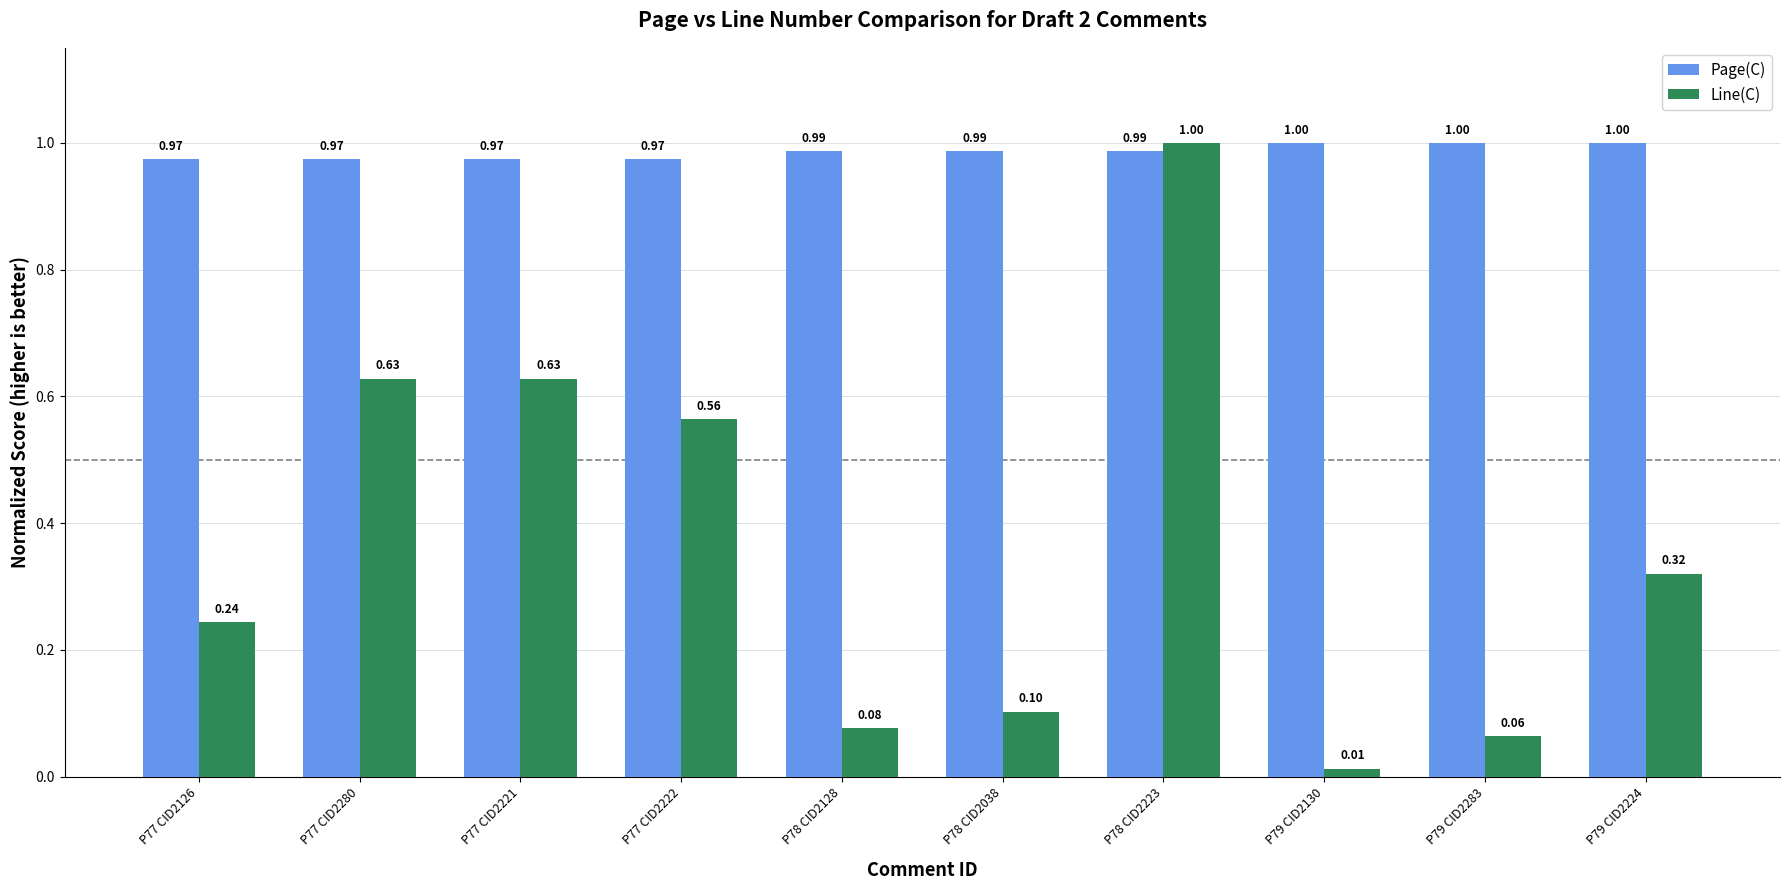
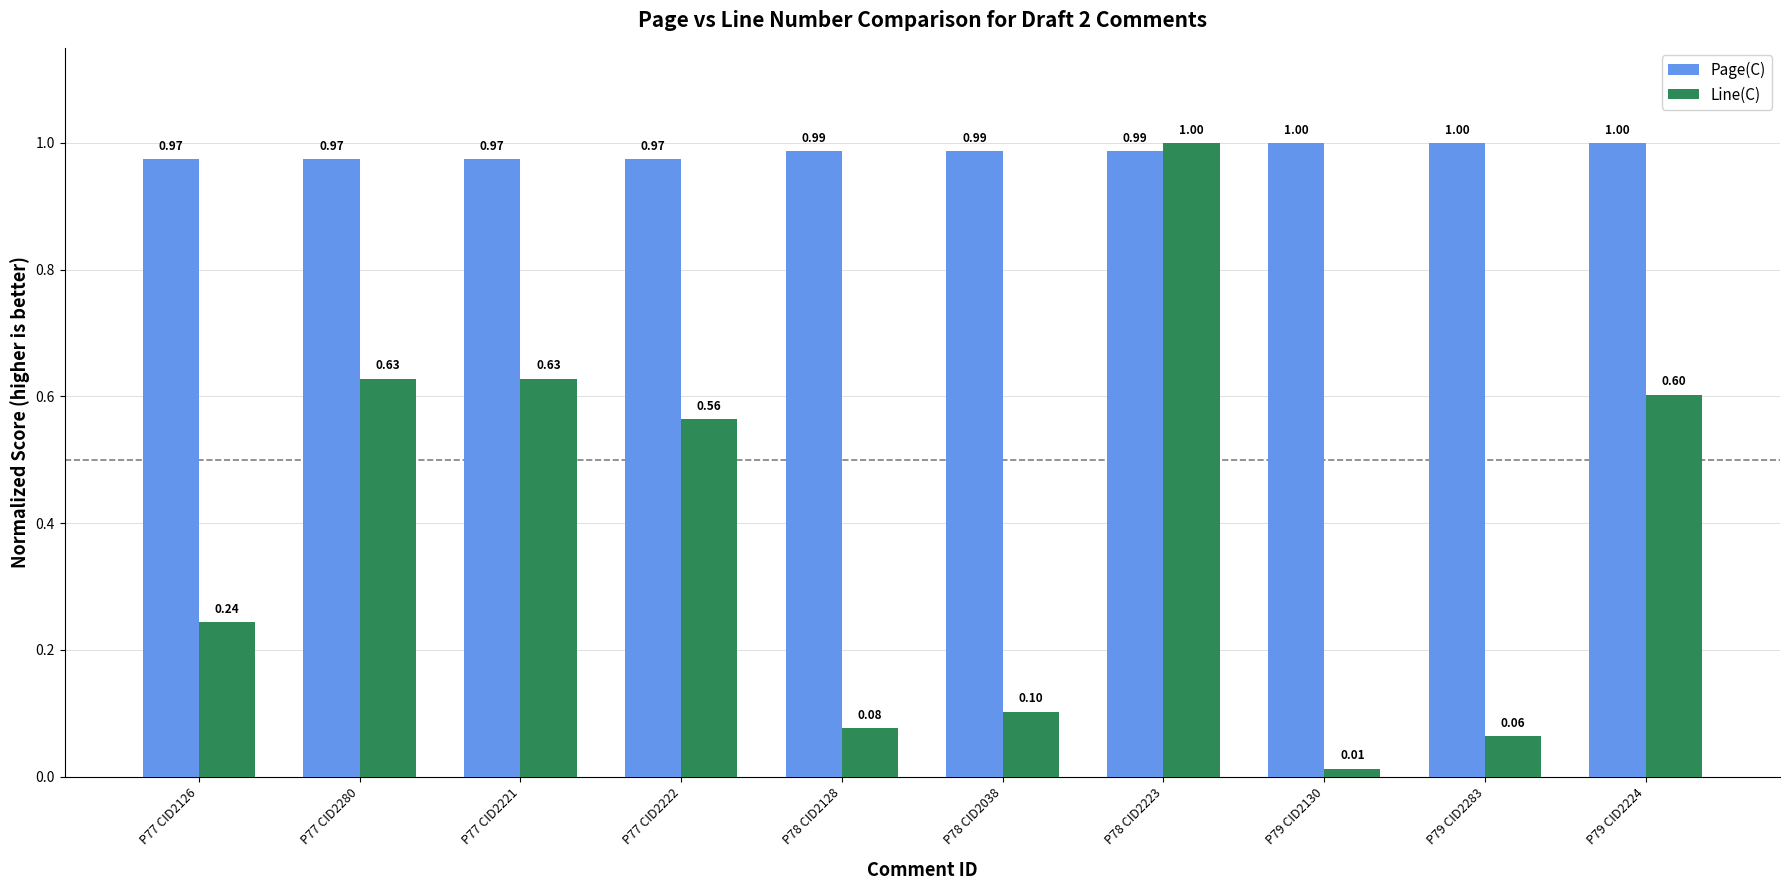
Line(C), P79 CID2224: 0.32 -> 0.60
